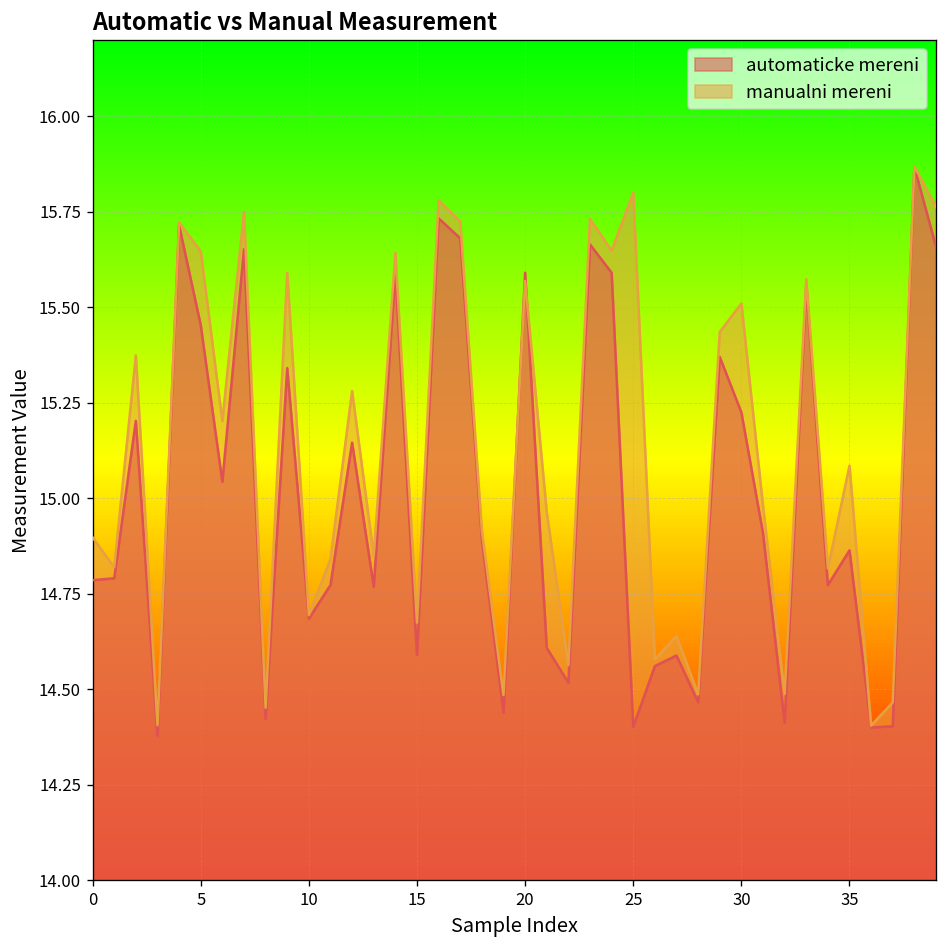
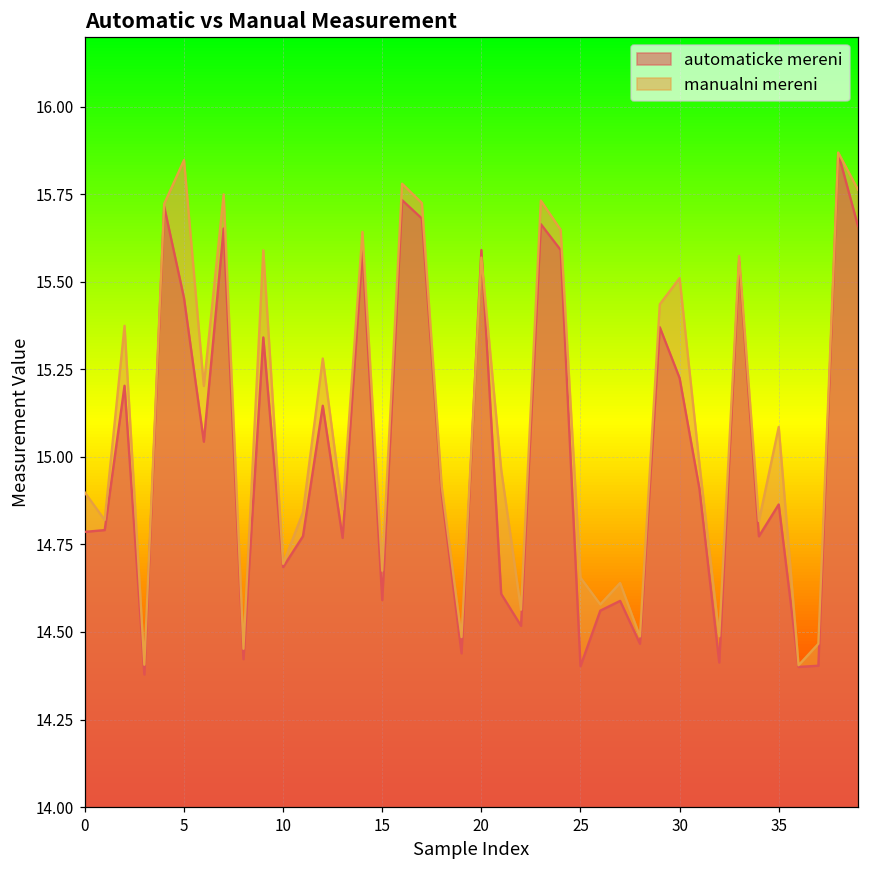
manualni mereni, 5: 15.65 -> 15.85
manualni mereni, 25: 15.80 -> 14.66
